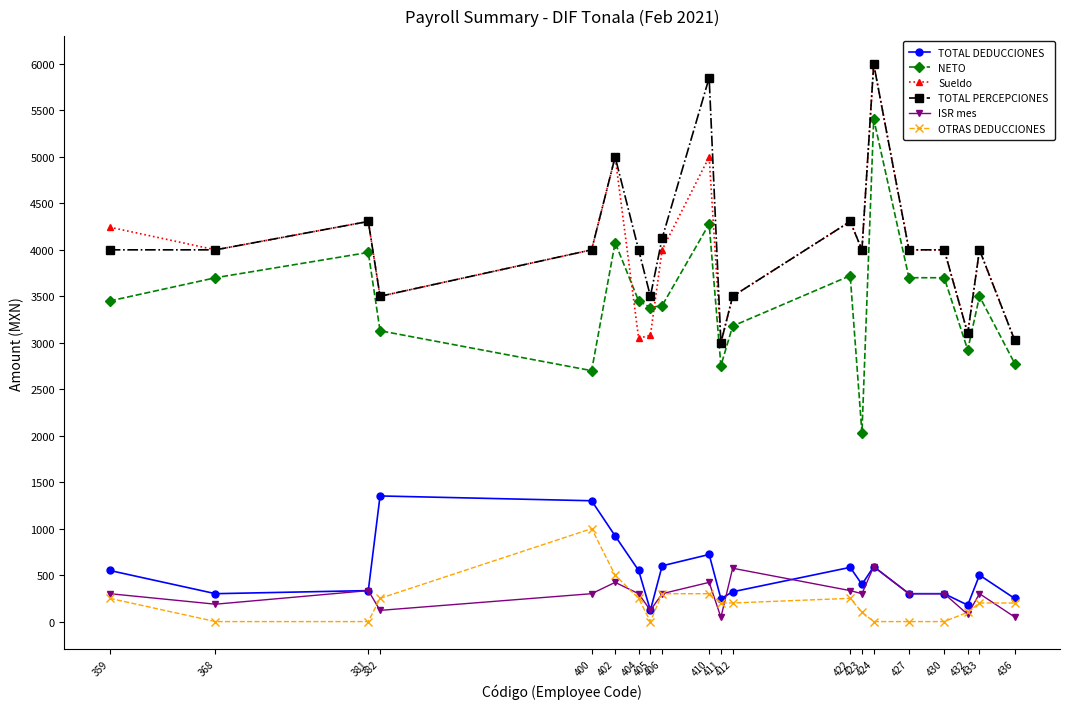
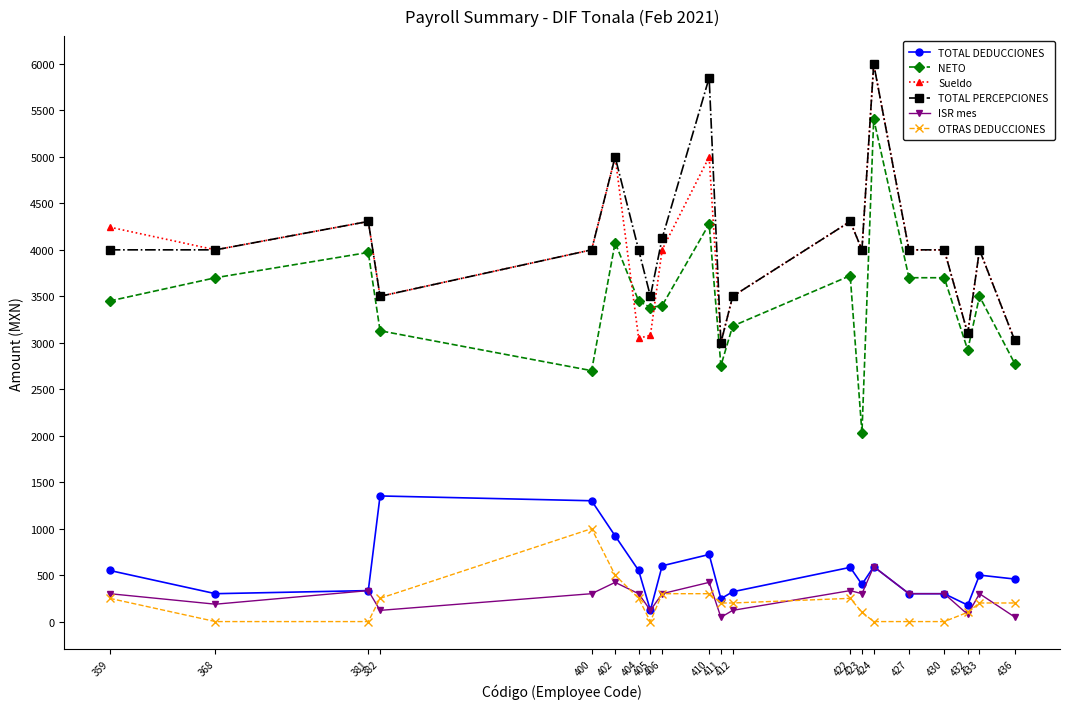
ISR mes, 412: 600 -> 100
TOTAL DEDUCCIONES, 436: 200 -> 500
